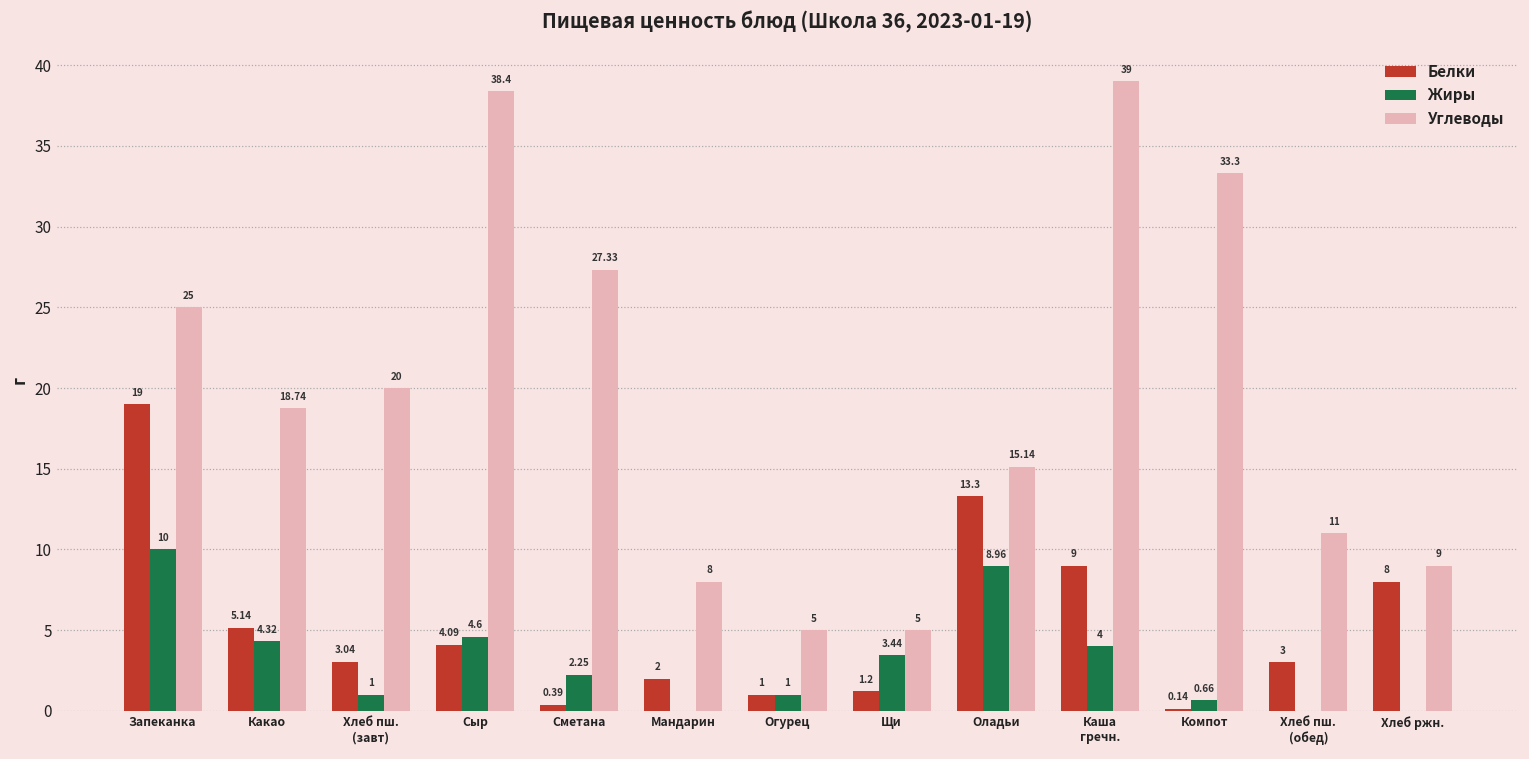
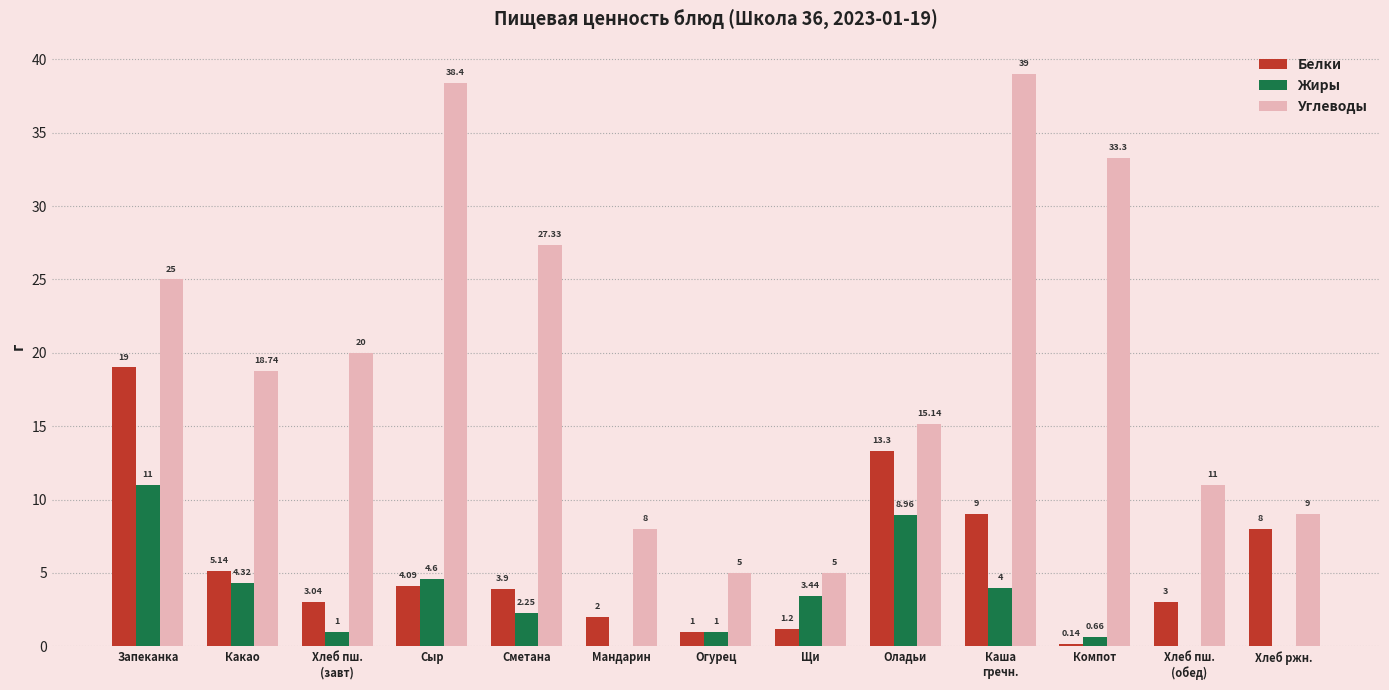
Жиры, Запеканка: 10 -> 11
Белки, Сметана: 0.39 -> 3.9
